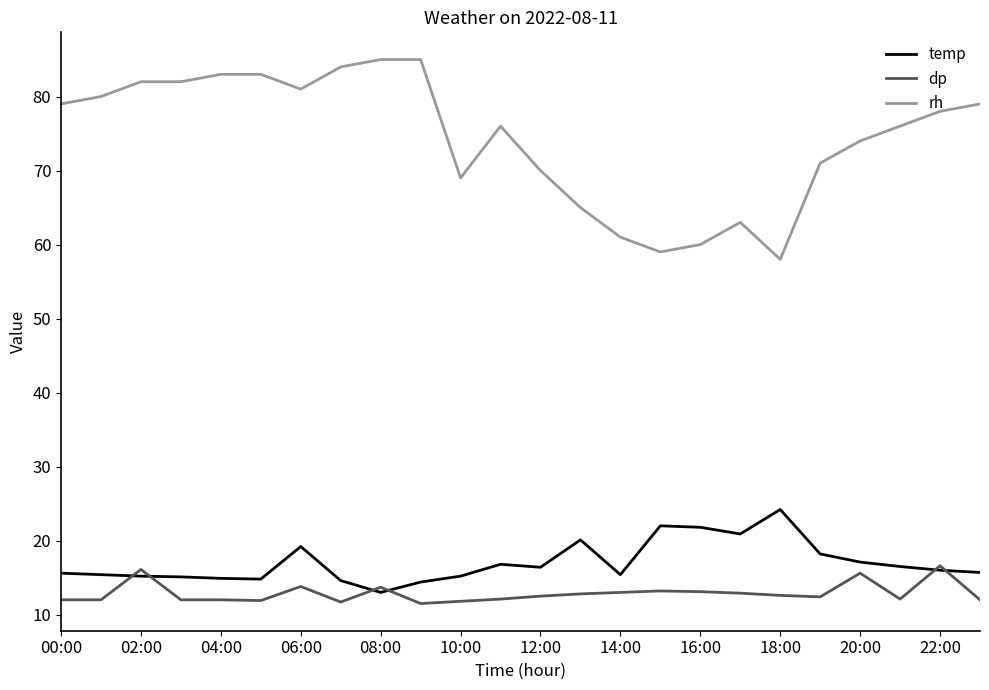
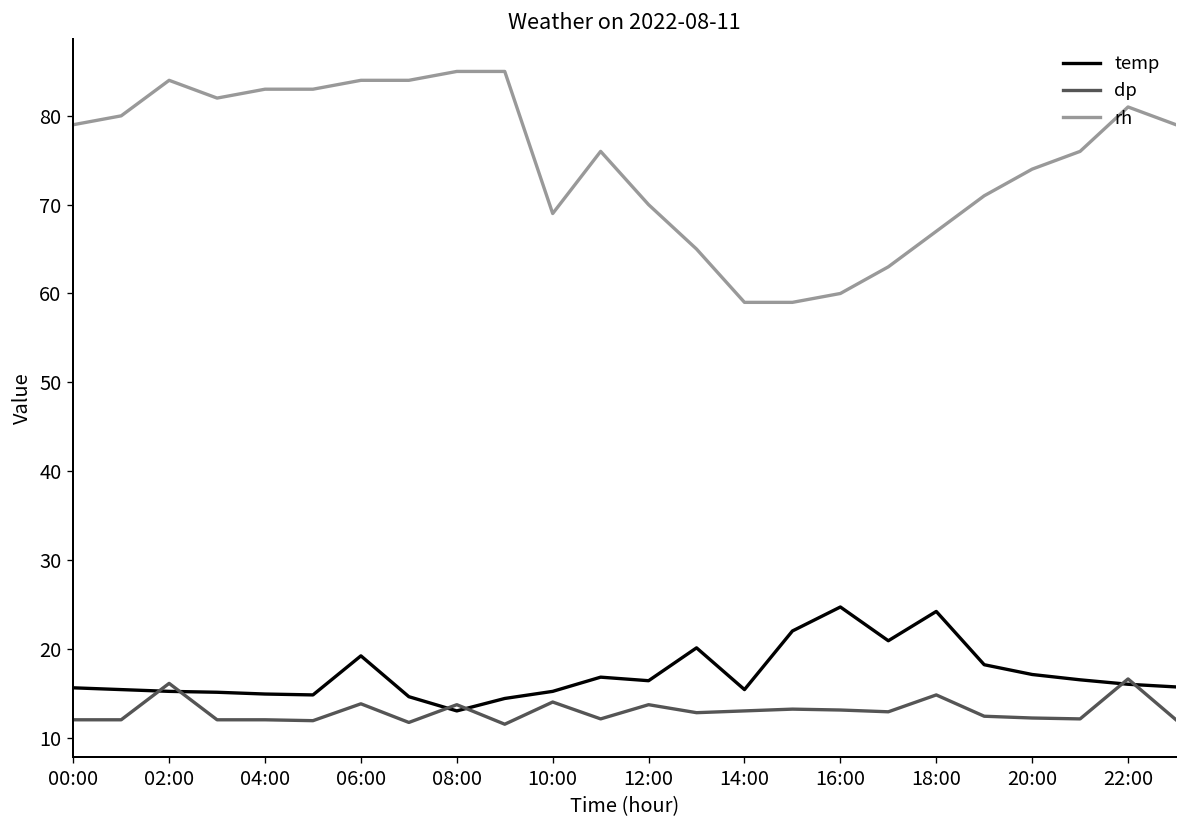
rh, 02:00: 82 -> 84
rh, 06:00: 81 -> 84
dp, 10:00: 12 -> 14
dp, 12:00: 13 -> 14
rh, 14:00: 61 -> 59
temp, 16:00: 22 -> 25
dp, 18:00: 13 -> 15
rh, 18:00: 58 -> 67
dp, 20:00: 16 -> 12
rh, 22:00: 78 -> 81
